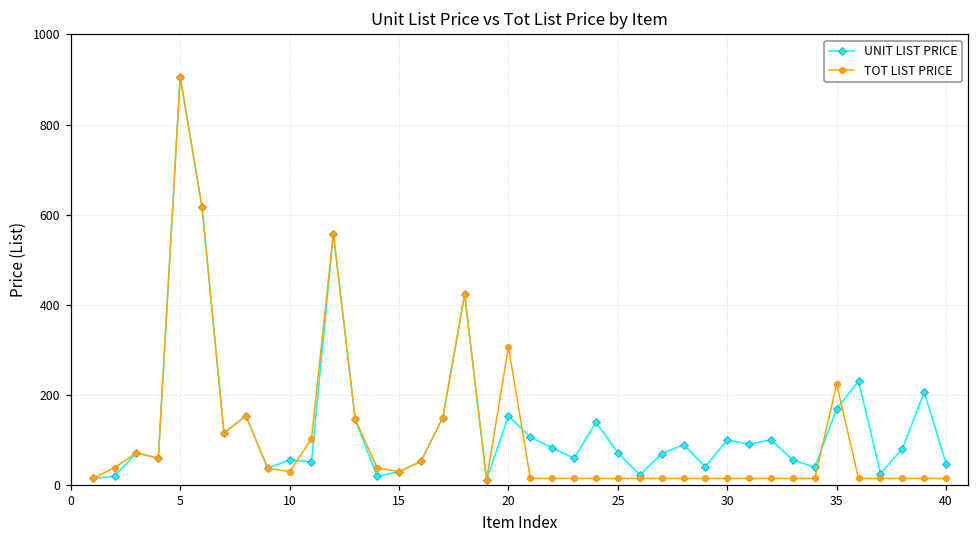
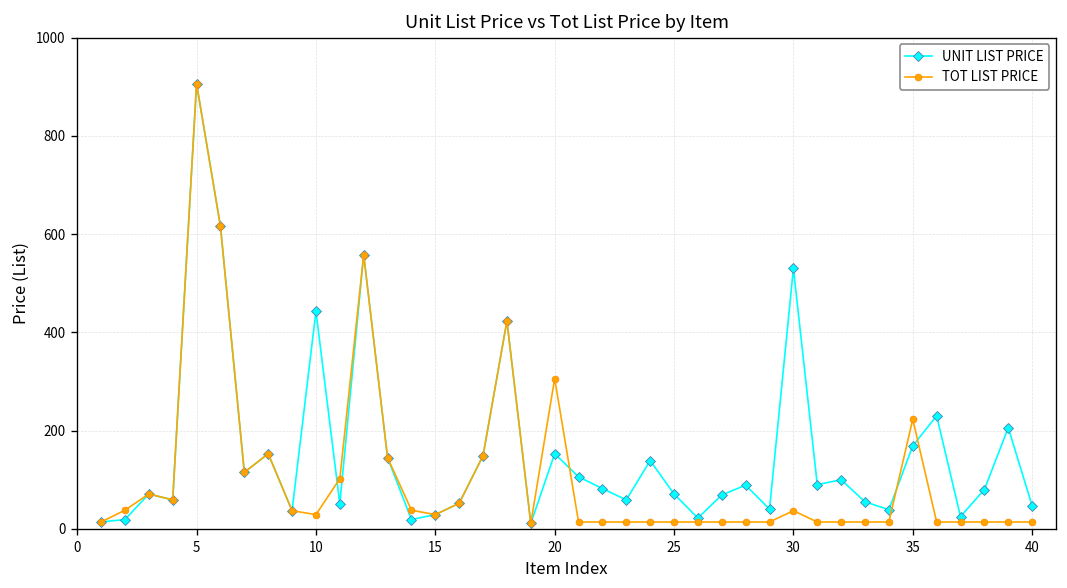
UNIT LIST PRICE, 10: 60 -> 440
UNIT LIST PRICE, 30: 100 -> 530
TOT LIST PRICE, 30: 10 -> 40
